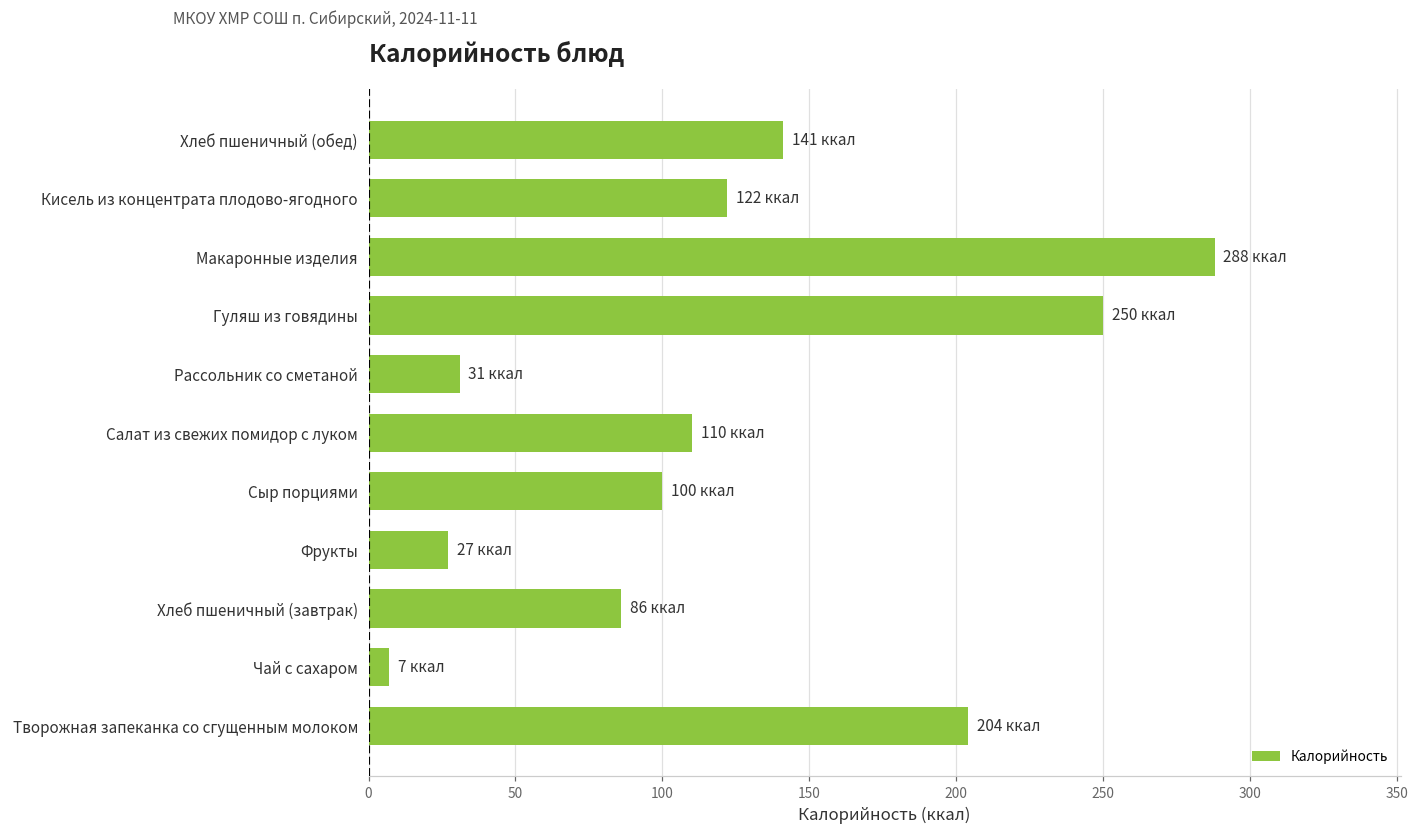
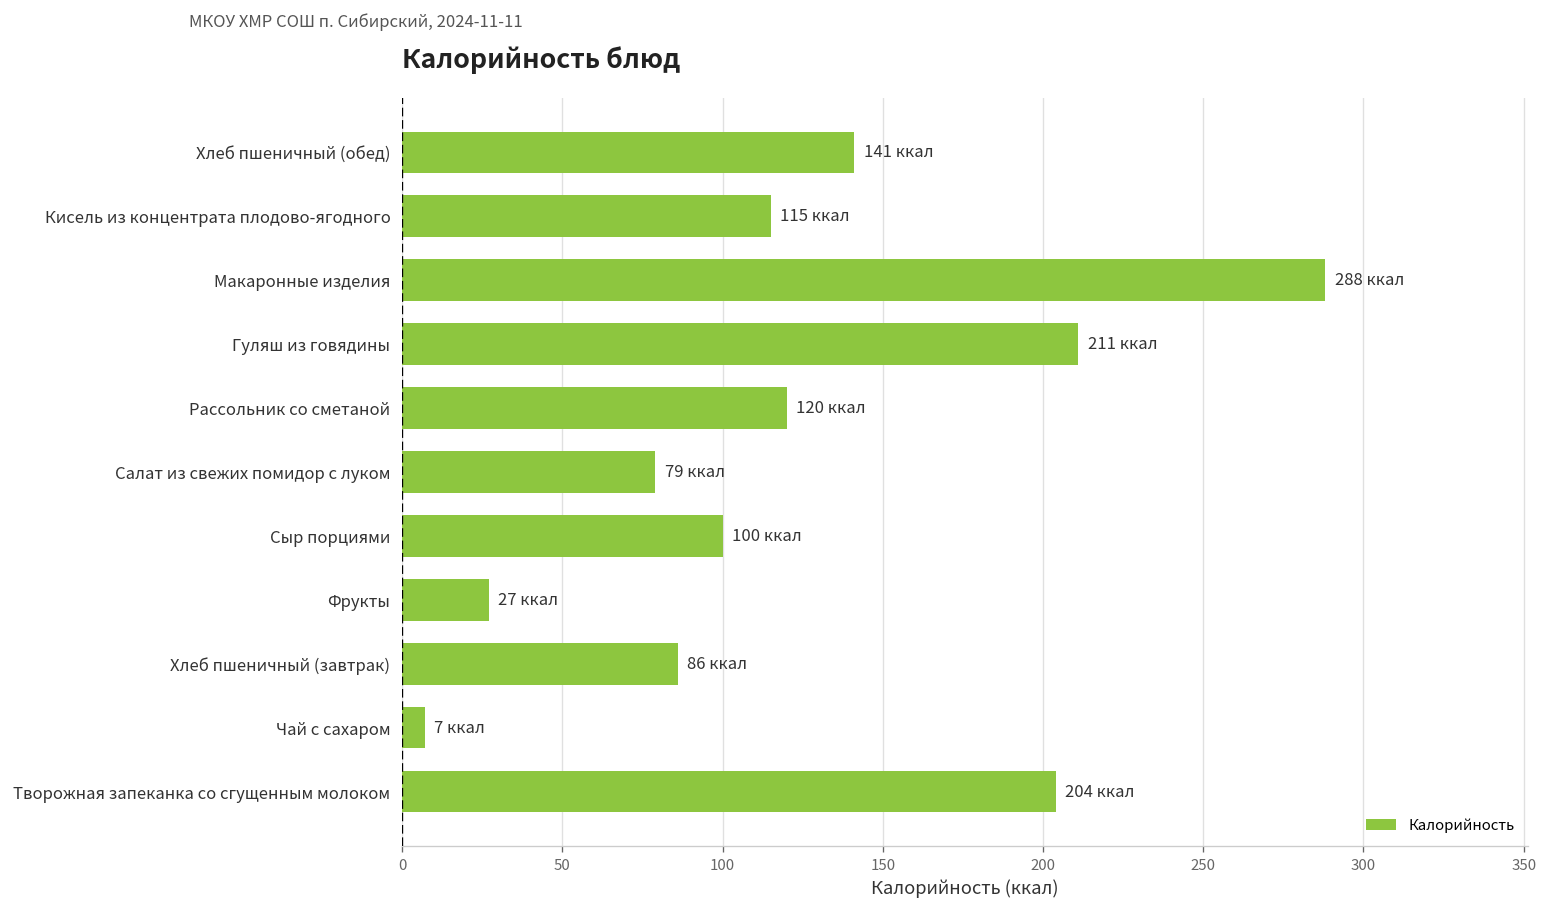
Кисель из концентрата плодово-ягодного: 122 -> 115
Гуляш из говядины: 250 -> 211
Рассольник со сметаной: 31 -> 120
Салат из свежих помидор с луком: 110 -> 79
